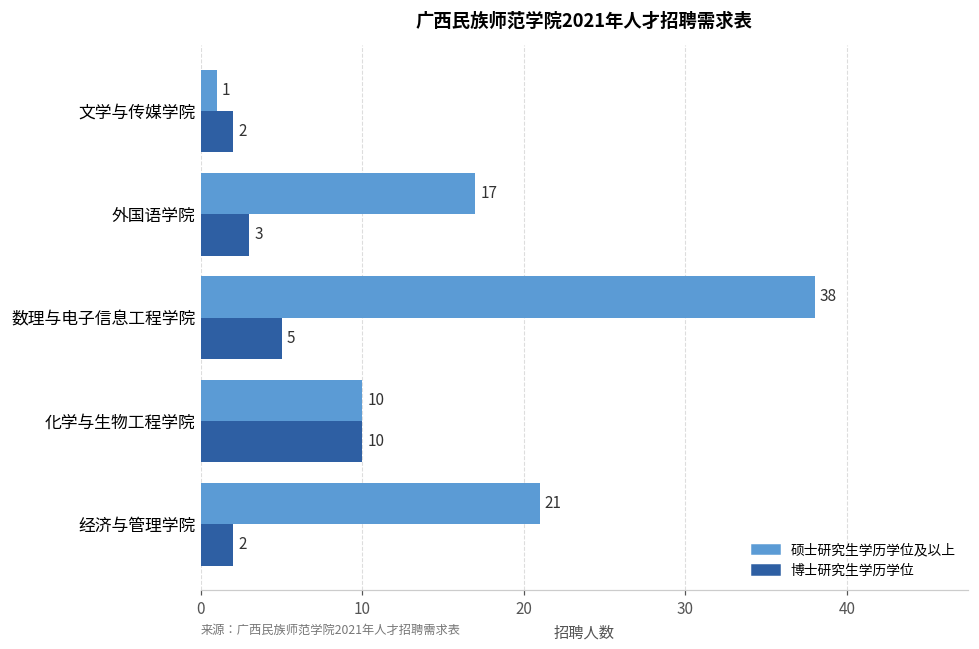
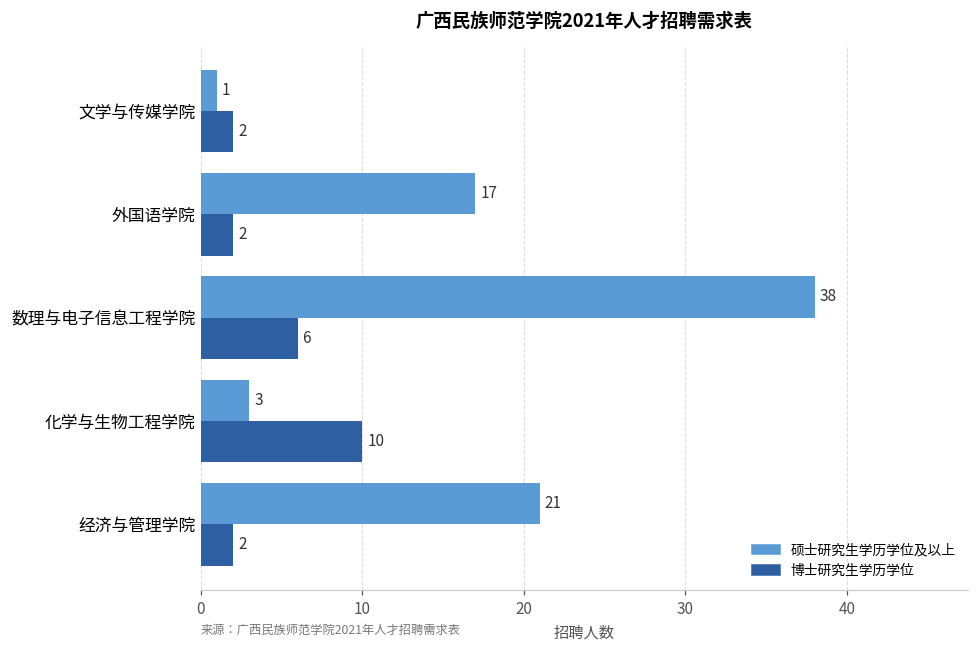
博士研究生学历学位, 外国语学院: 3 -> 2
博士研究生学历学位, 数理与电子信息工程学院: 5 -> 6
硕士研究生学历学位及以上, 化学与生物工程学院: 10 -> 3
